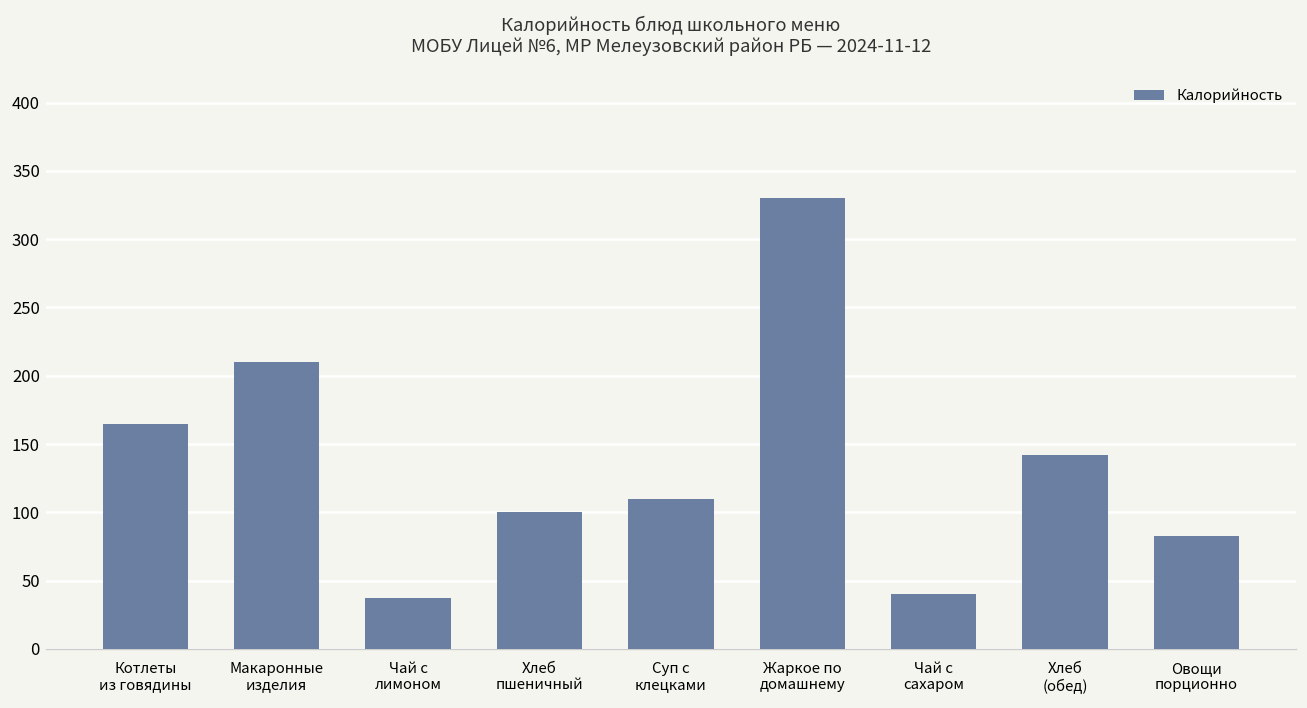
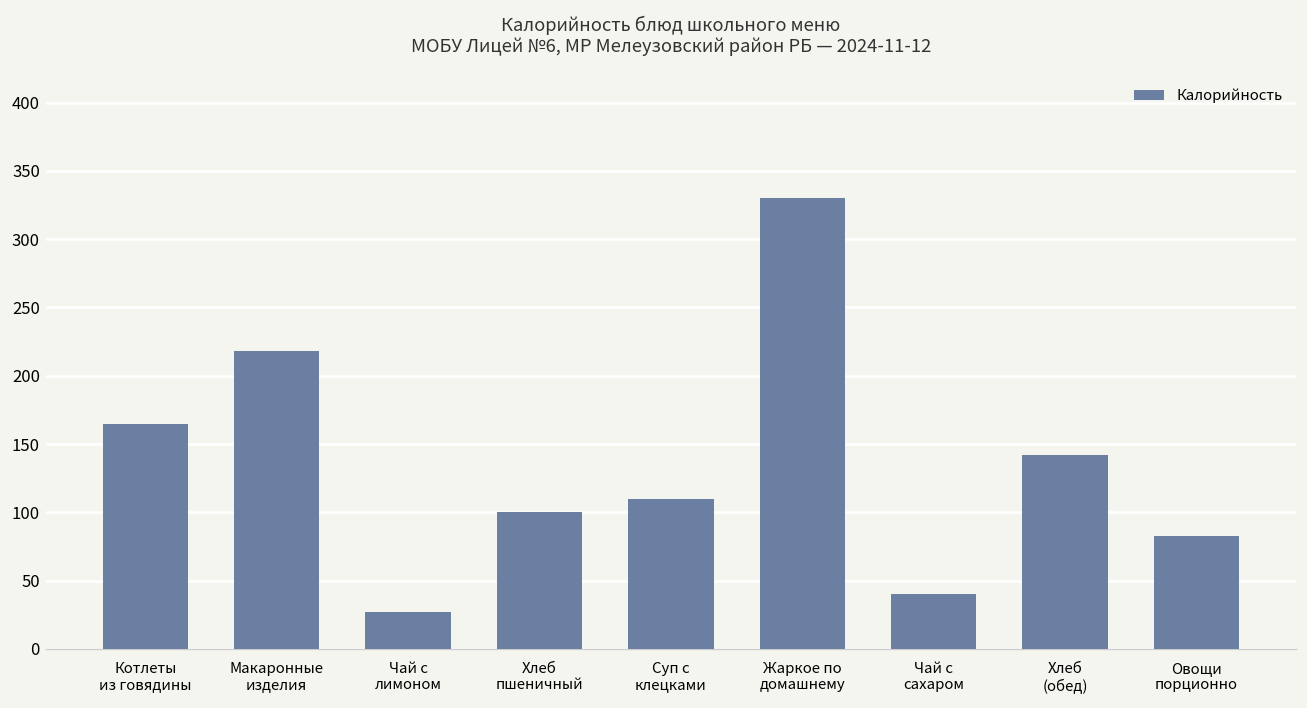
Макаронные изделия: 210 -> 218
Чай с лимоном: 37 -> 27
